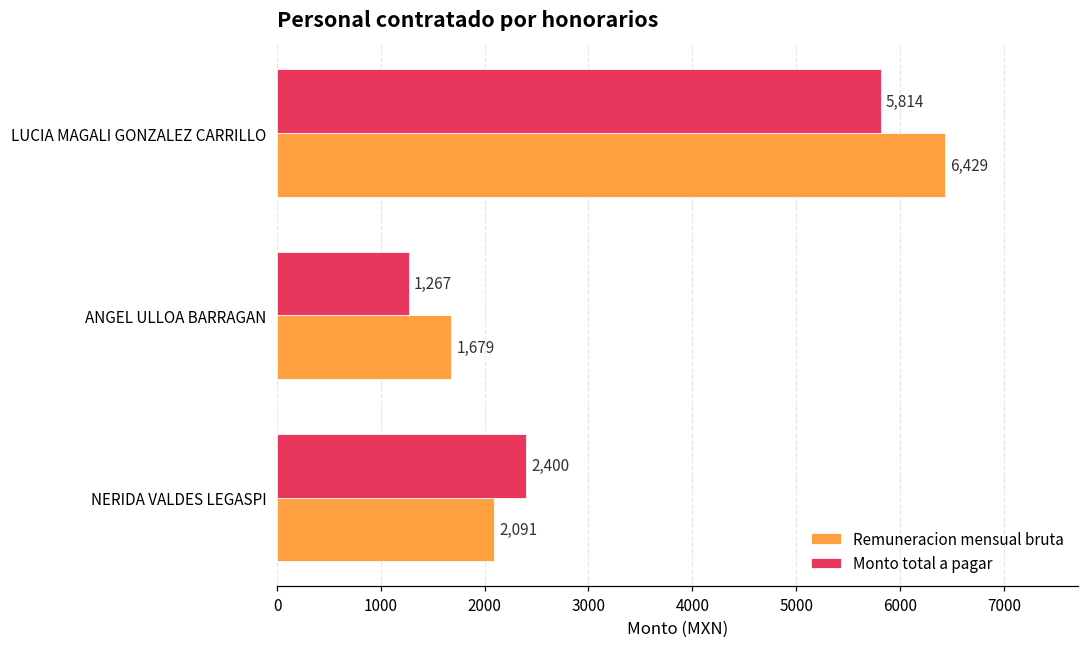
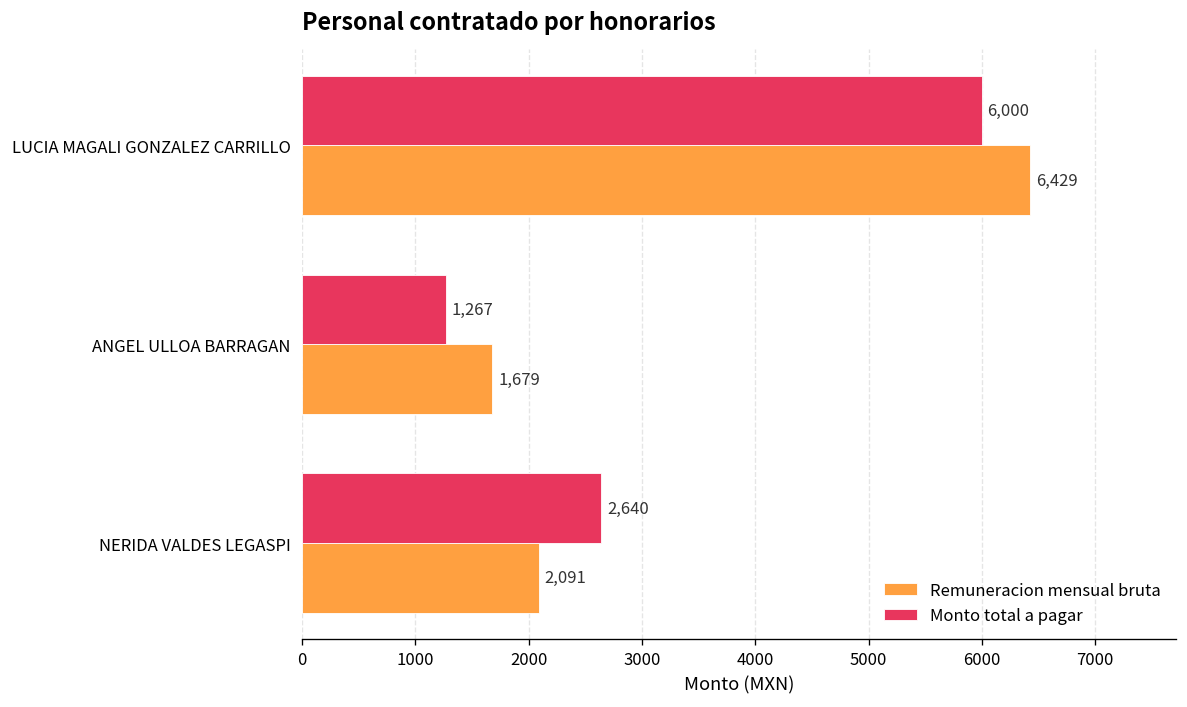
Monto total a pagar, LUCIA MAGALI GONZALEZ CARRILLO: 5,814 -> 6,000
Monto total a pagar, NERIDA VALDES LEGASPI: 2,400 -> 2,640
